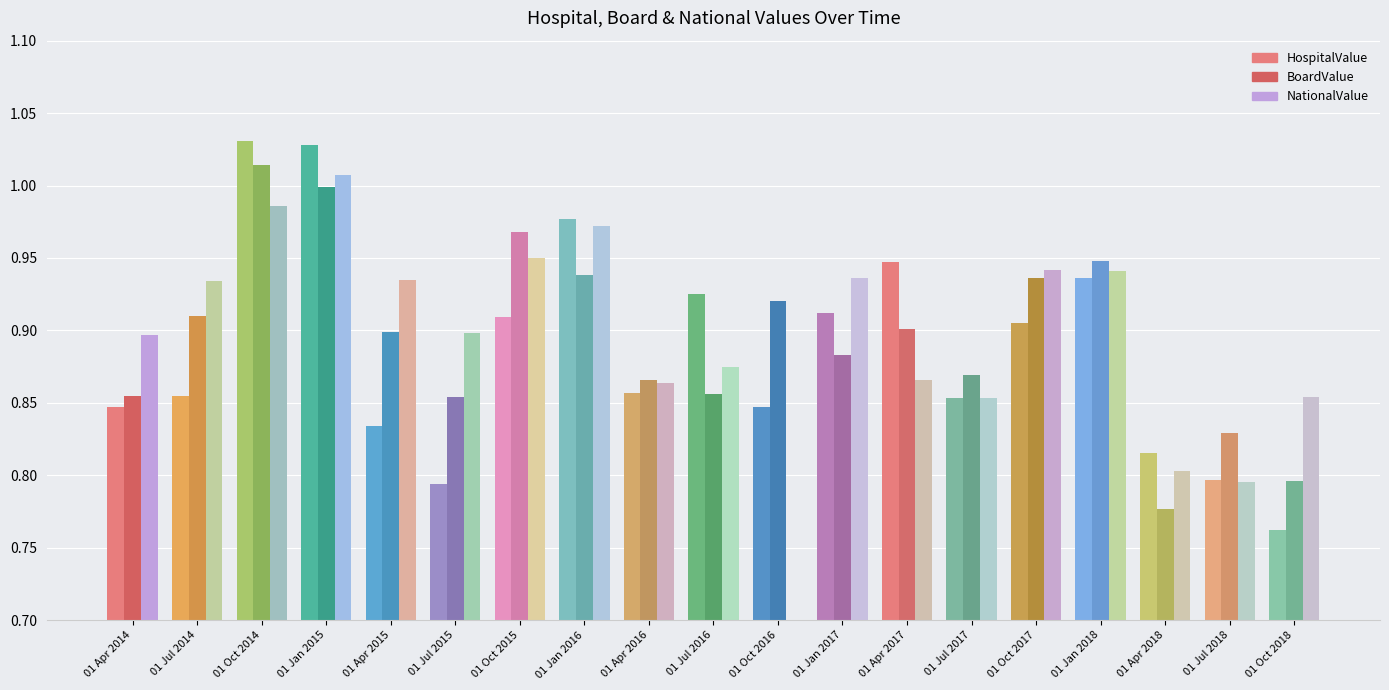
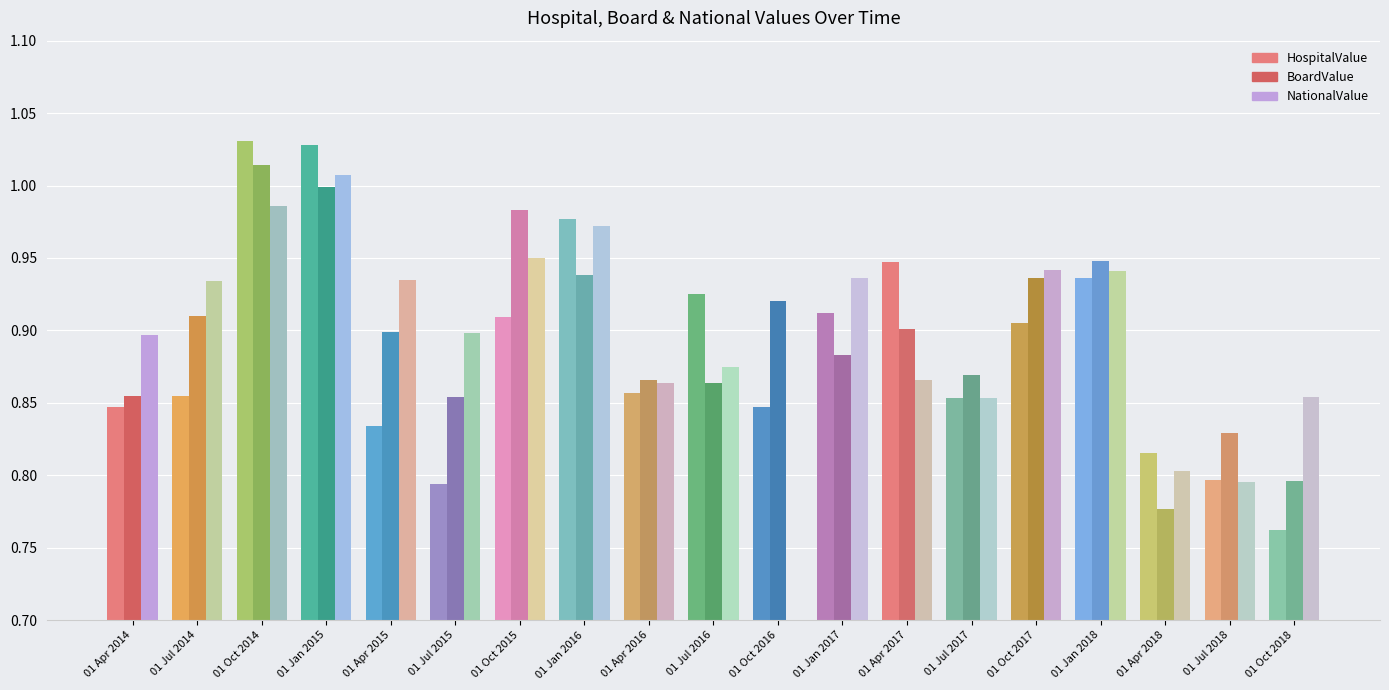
01 Oct 2015: 0.968 -> 0.983
01 Jul 2016: 0.856 -> 0.864
